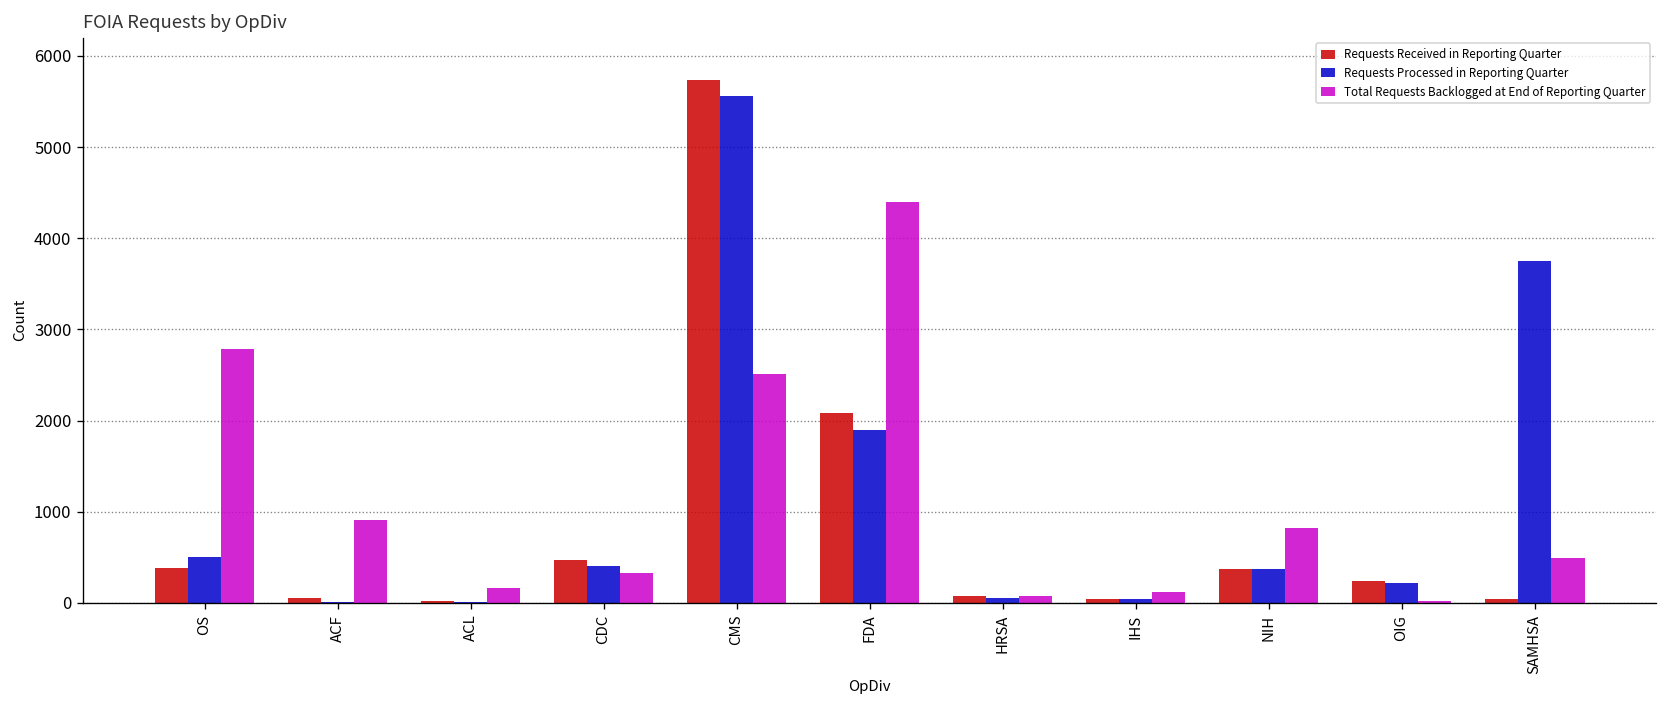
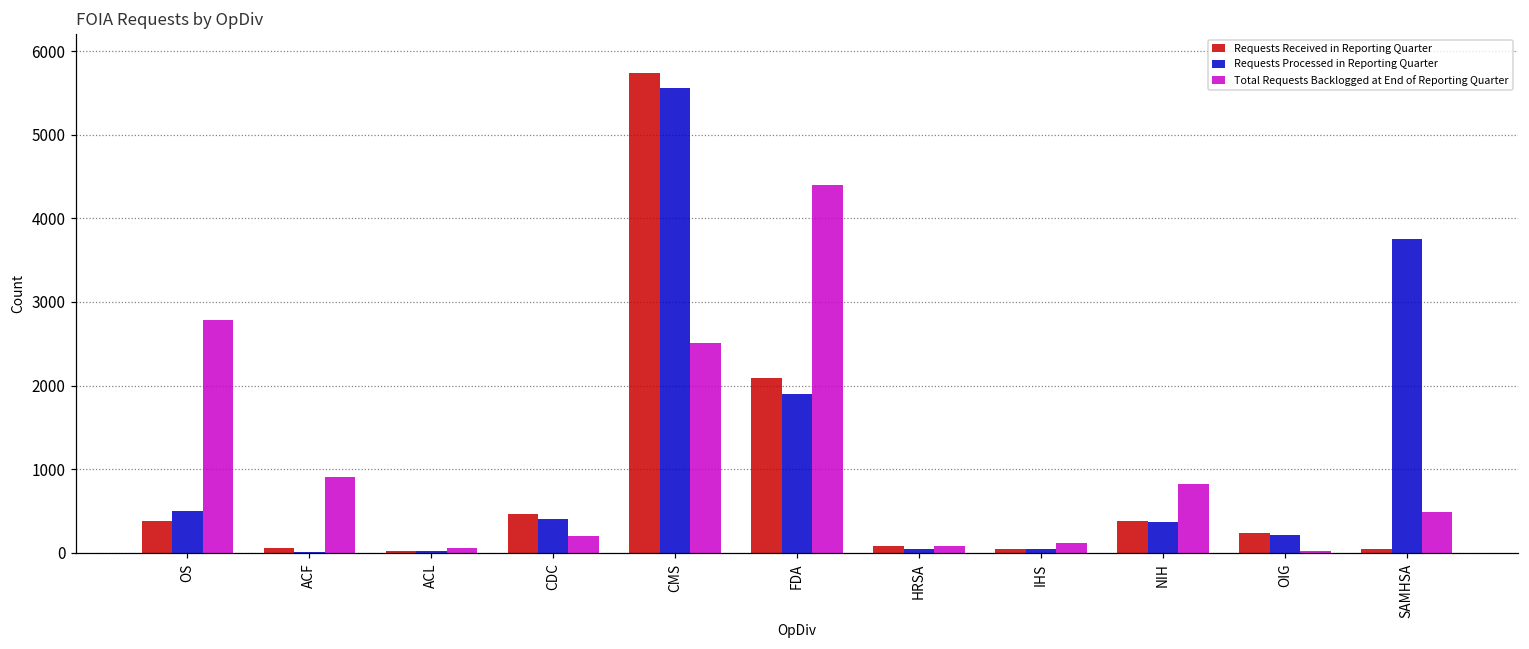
Total Requests Backlogged at End of Reporting Quarter, ACL: 200 -> 100
Total Requests Backlogged at End of Reporting Quarter, CDC: 300 -> 200
